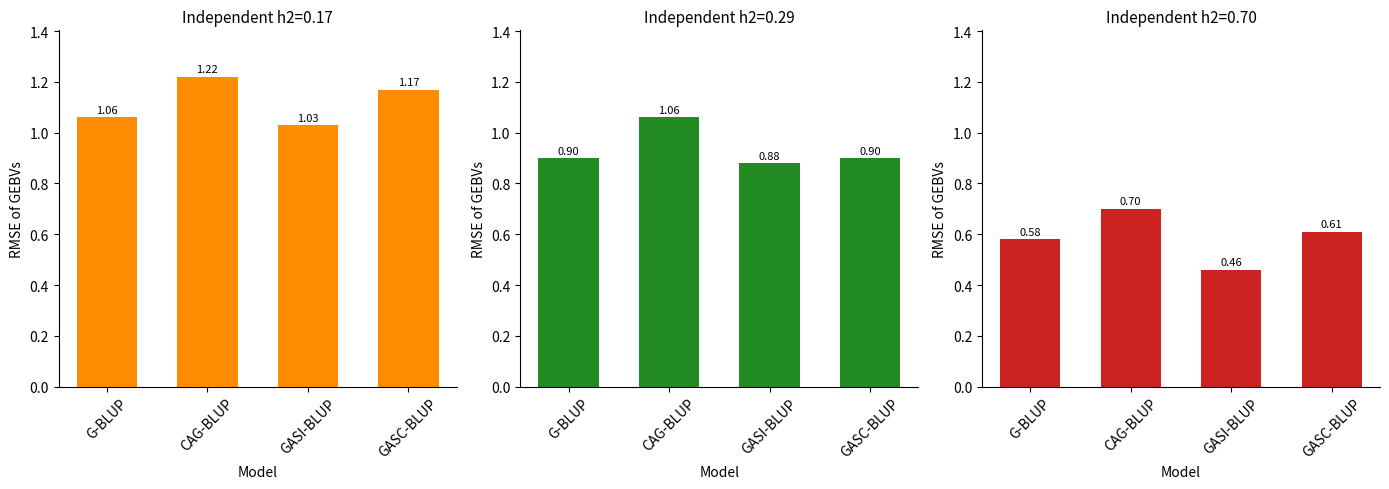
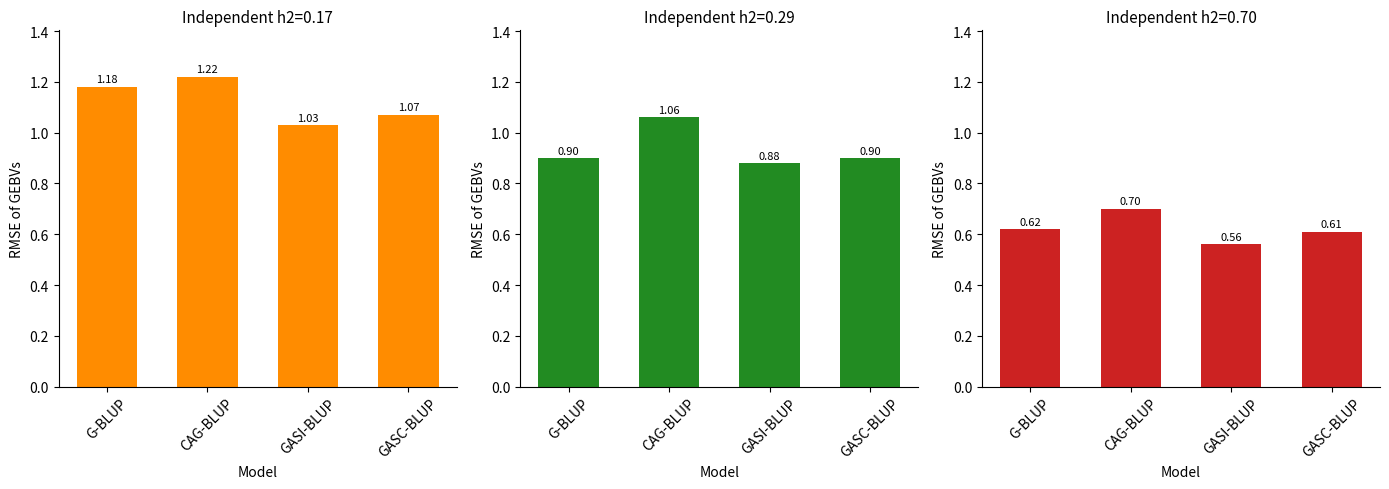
Independent h2=0.17, G-BLUP: 1.06 -> 1.18
Independent h2=0.17, GASC-BLUP: 1.17 -> 1.07
Independent h2=0.70, G-BLUP: 0.58 -> 0.62
Independent h2=0.70, GASI-BLUP: 0.46 -> 0.56
